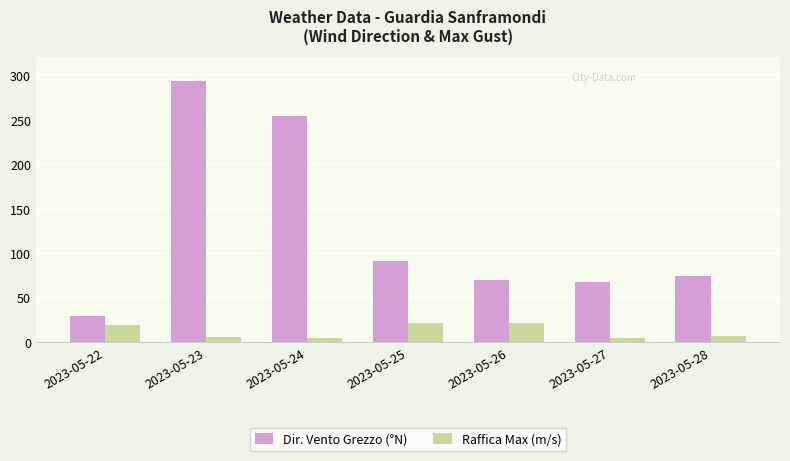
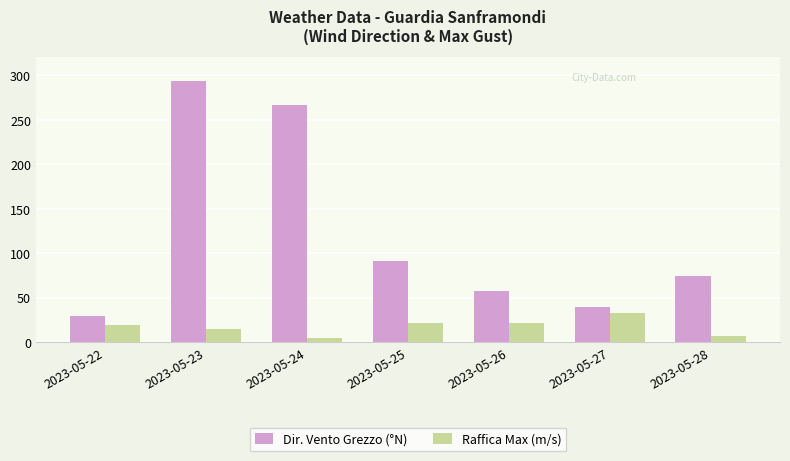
Raffica Max (m/s), 2023-05-23: 6 -> 15
Dir. Vento Grezzo (°N), 2023-05-24: 250 -> 270
Dir. Vento Grezzo (°N), 2023-05-26: 70 -> 60
Dir. Vento Grezzo (°N), 2023-05-27: 70 -> 40
Raffica Max (m/s), 2023-05-27: 10 -> 30
